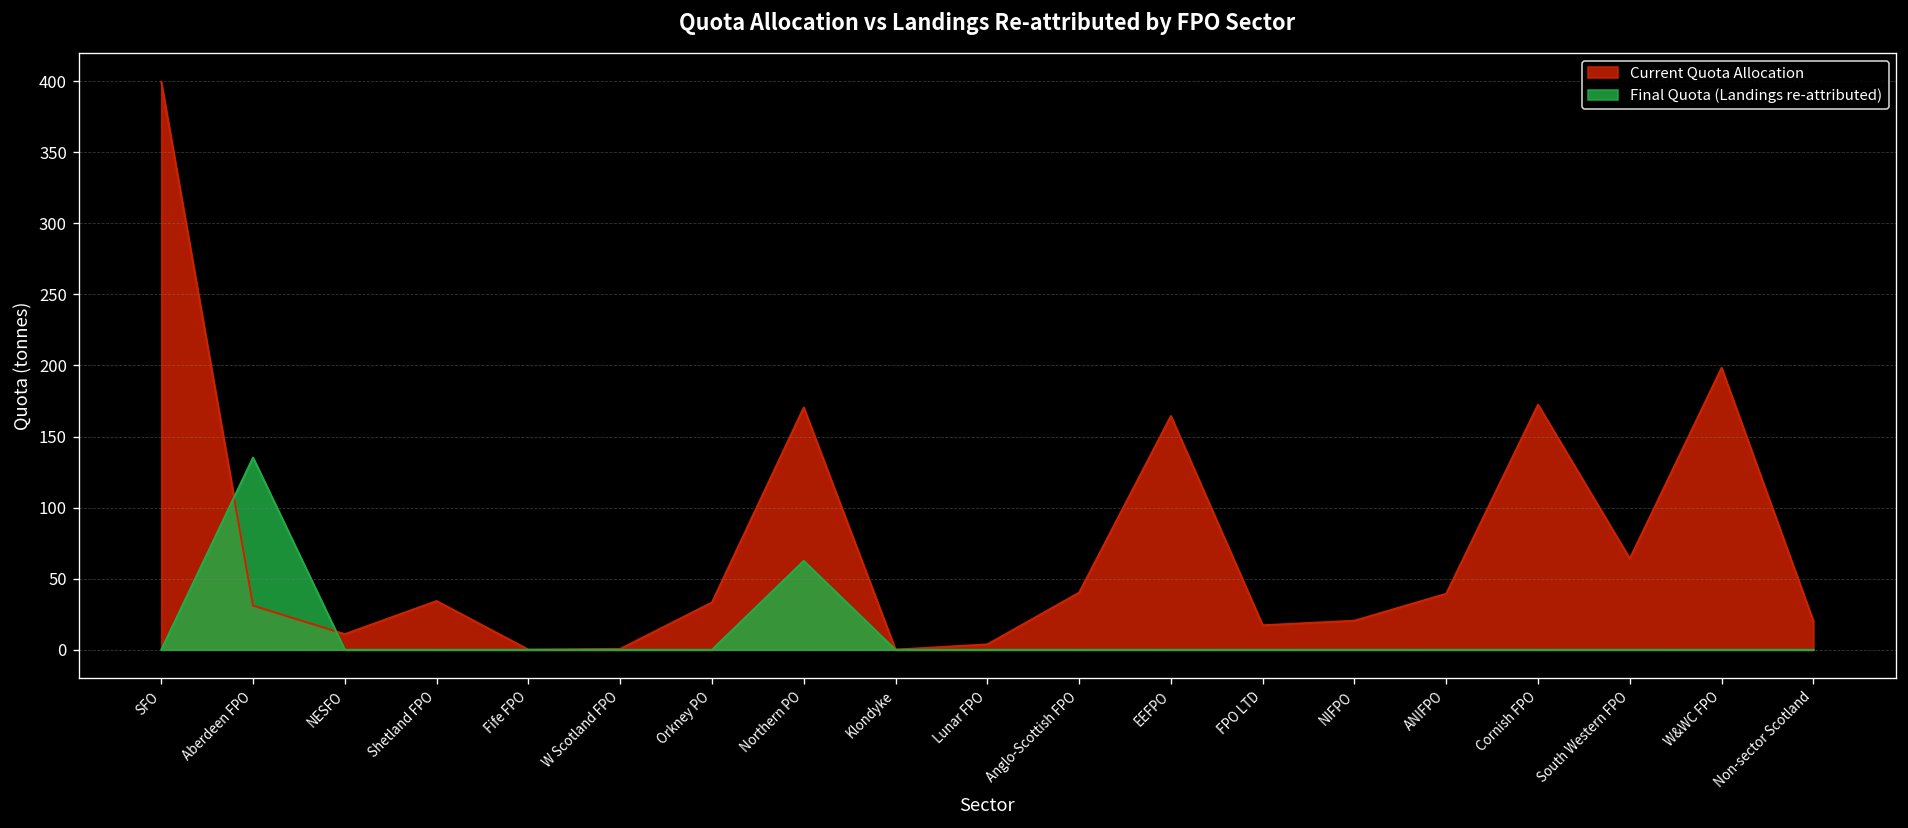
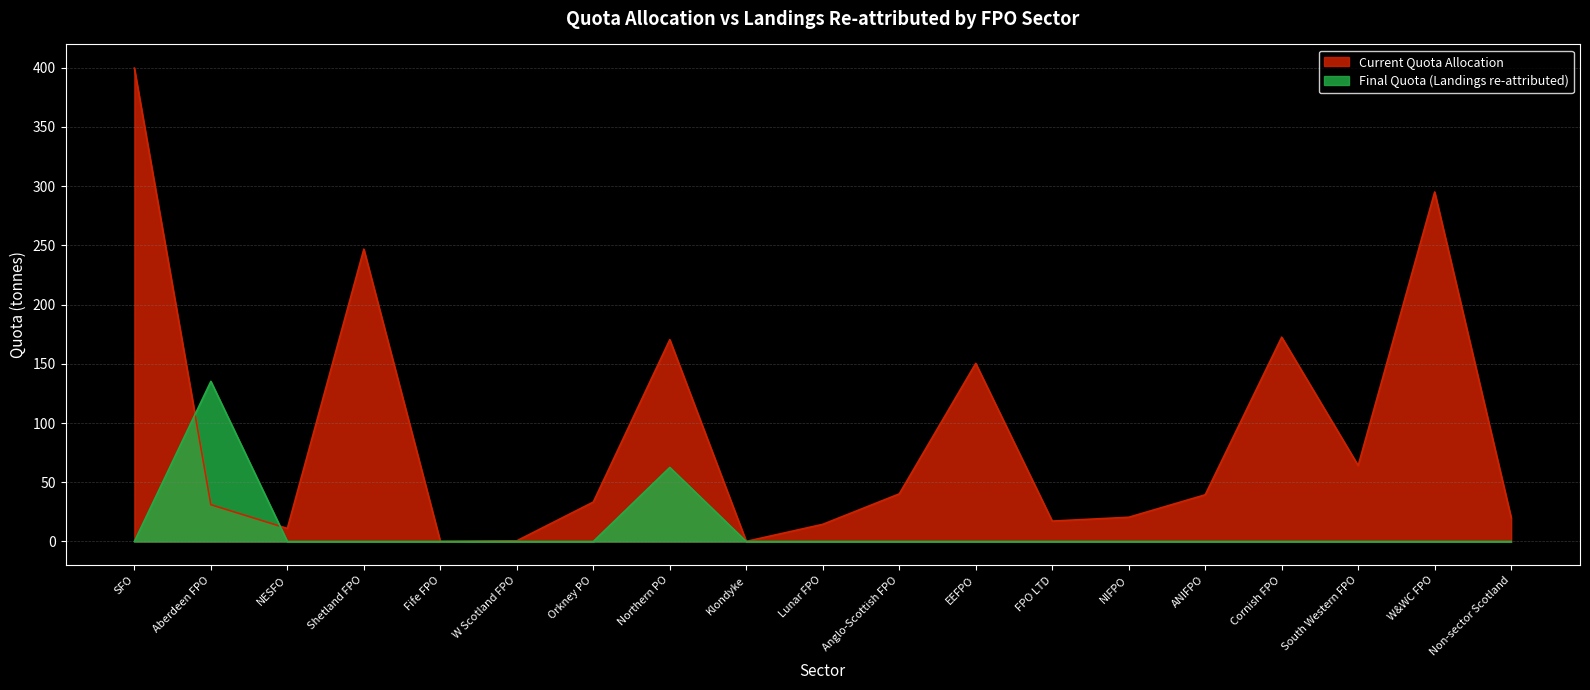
Current Quota Allocation, Shetland FPO: 34 -> 247
Current Quota Allocation, Lunar FPO: 4 -> 15
Current Quota Allocation, EEFPO: 164 -> 150
Current Quota Allocation, W&WC FPO: 198 -> 295
